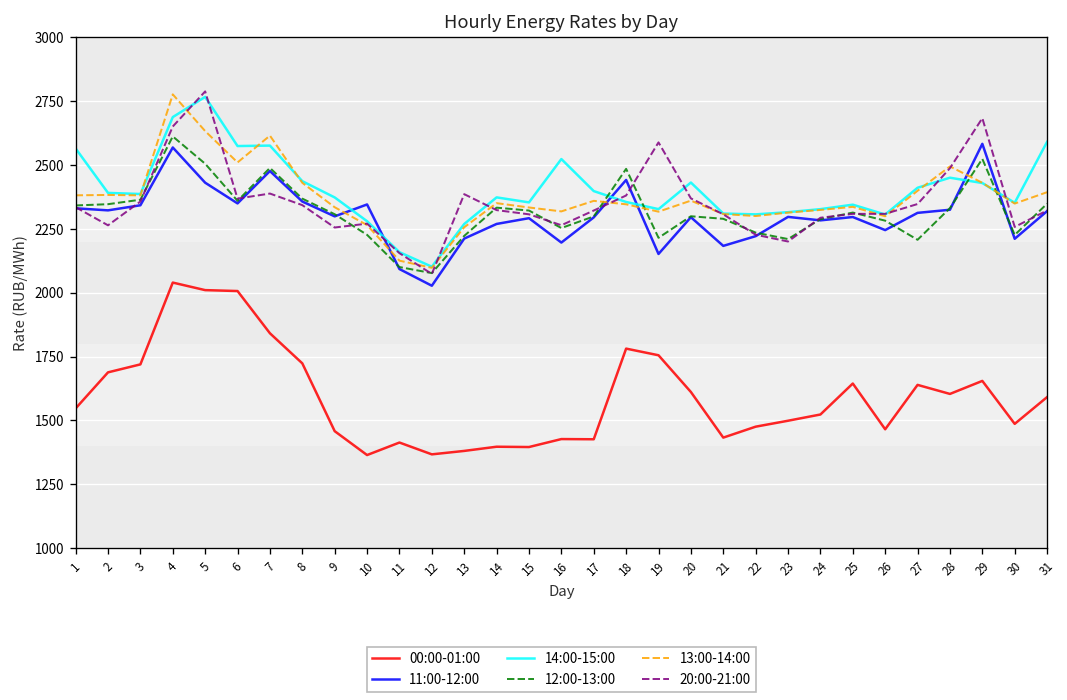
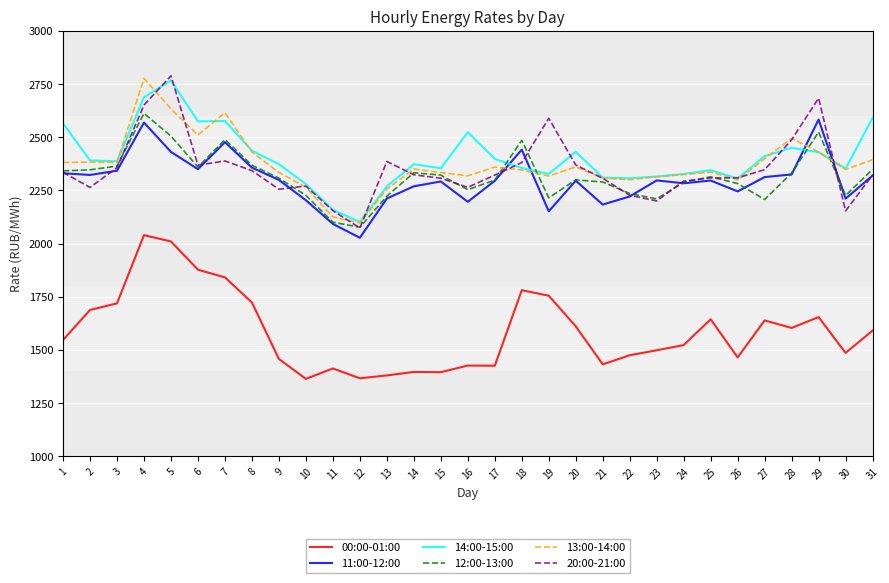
00:00-01:00, 6: 2010 -> 1880
11:00-12:00, 10: 2350 -> 2200
20:00-21:00, 30: 2260 -> 2150
